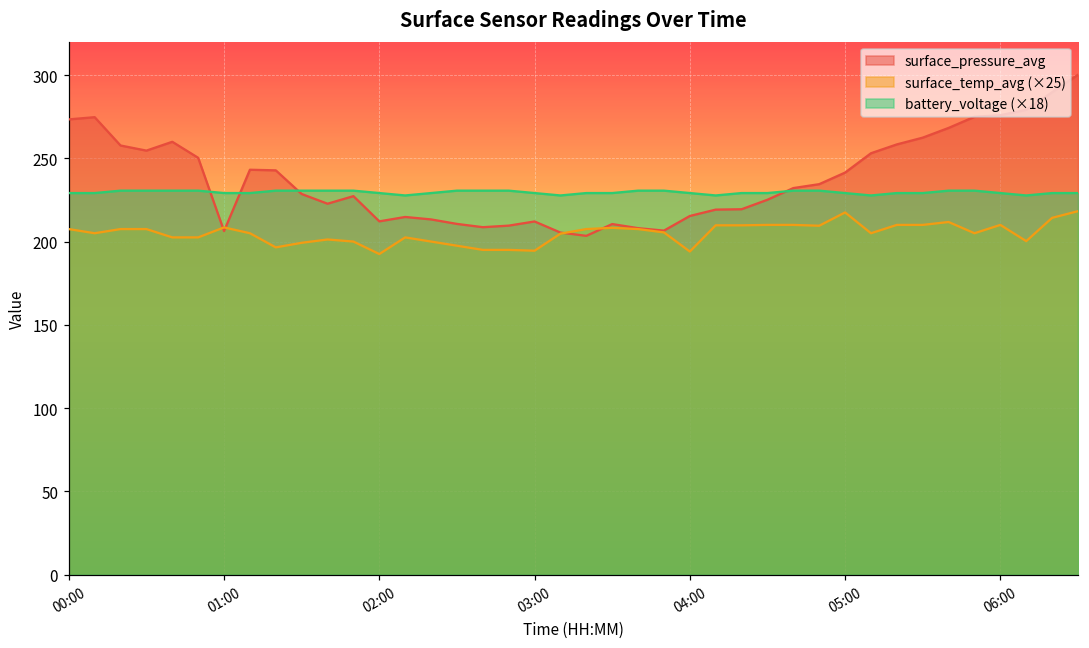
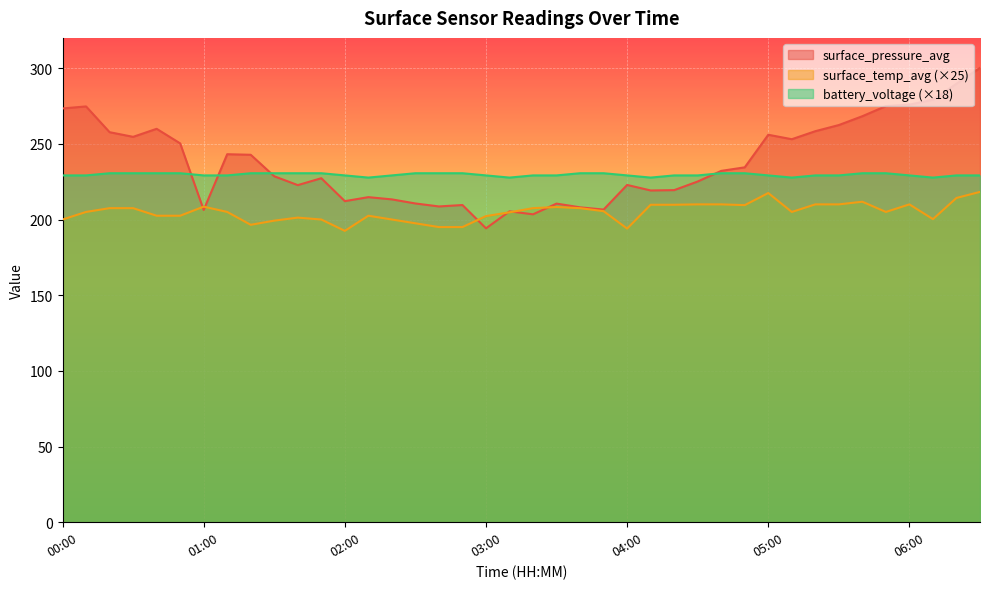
surface_temp_avg (×25), 00:00: 208 -> 200
surface_pressure_avg, 03:00: 212 -> 194
surface_temp_avg (×25), 03:00: 195 -> 202
surface_pressure_avg, 04:00: 215 -> 223
surface_pressure_avg, 05:00: 241 -> 256
